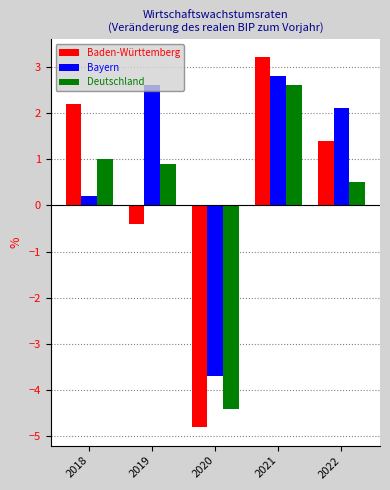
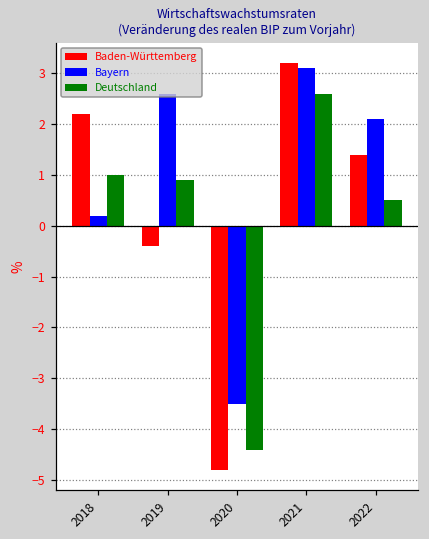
Bayern, 2020: -3.7 -> -3.5
Bayern, 2021: 2.8 -> 3.1
